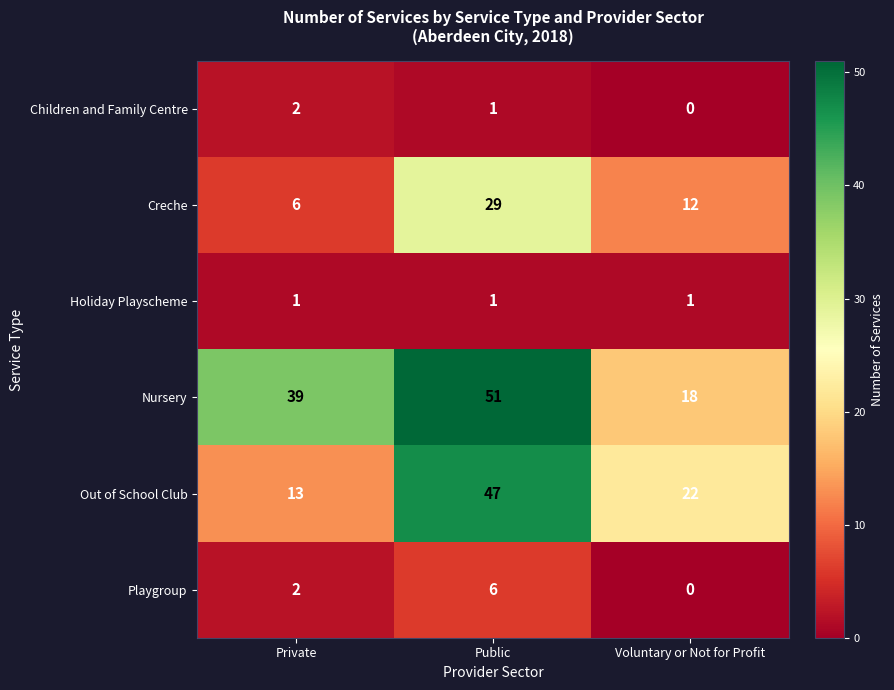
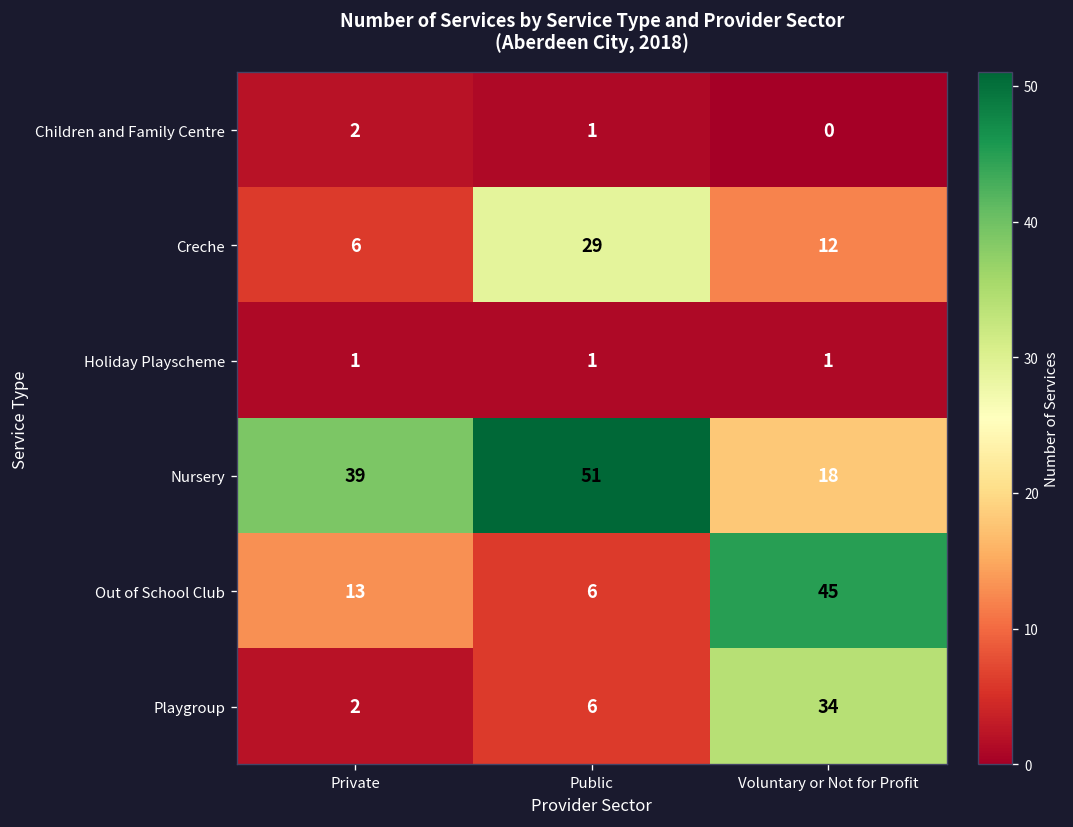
Out of School Club, Public: 47 -> 6
Out of School Club, Voluntary or Not for Profit: 22 -> 45
Playgroup, Voluntary or Not for Profit: 0 -> 34
